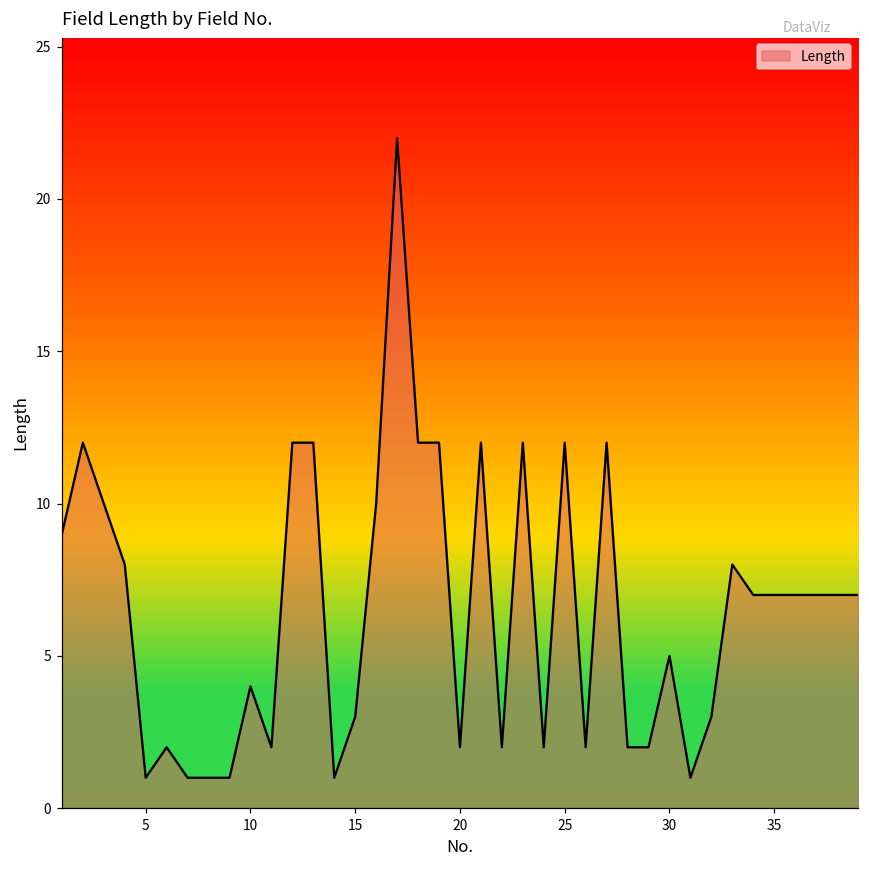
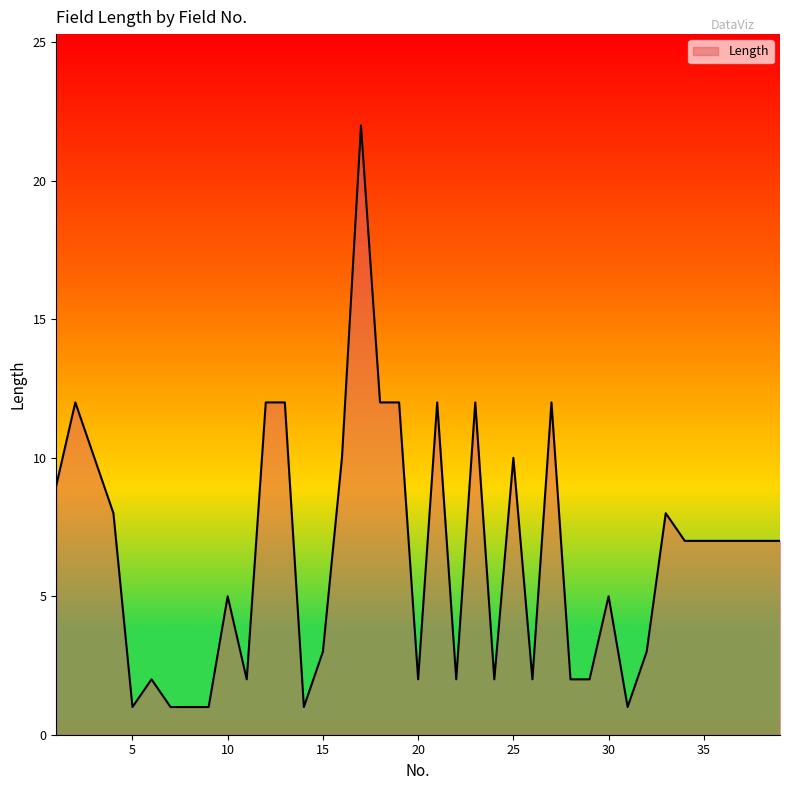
10: 4 -> 5
25: 12 -> 10
